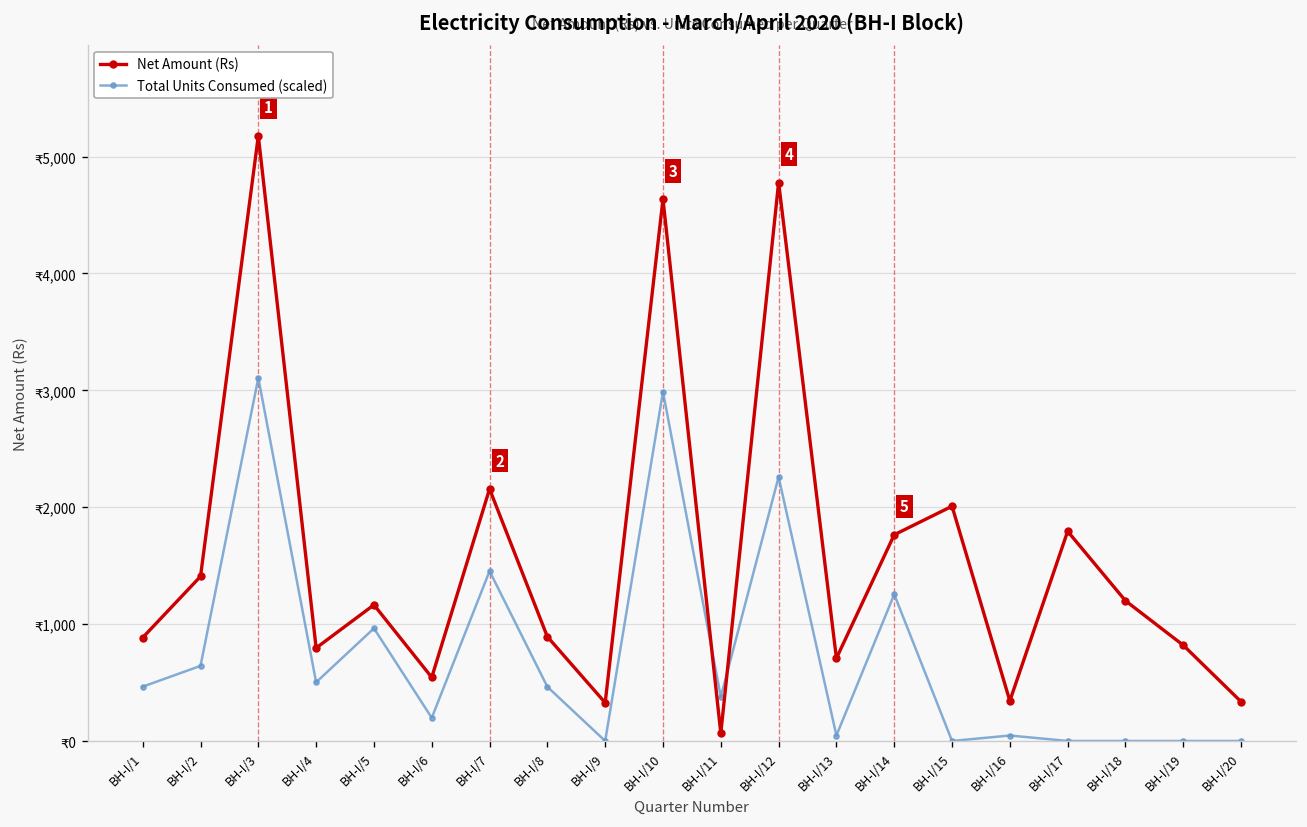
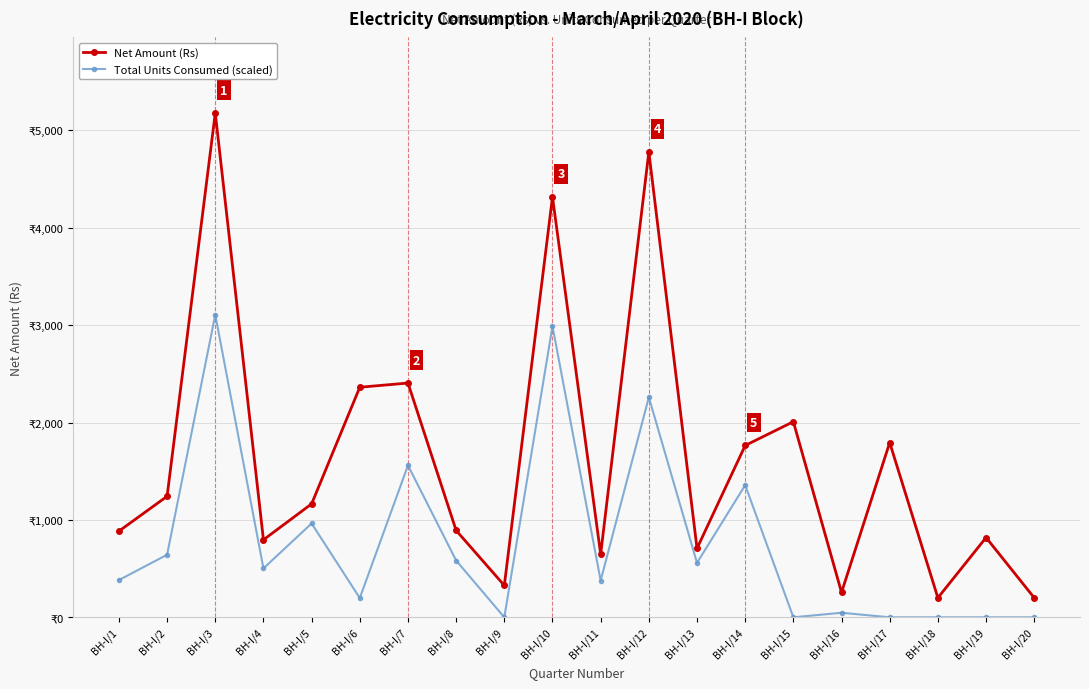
Total Units Consumed (scaled), BH-I/1: ₹500 -> ₹400
Net Amount (Rs), BH-I/2: ₹1,400 -> ₹1,200
Net Amount (Rs), BH-I/6: ₹500 -> ₹2,400
Net Amount (Rs), BH-I/7: ₹2,200 -> ₹2,400
Total Units Consumed (scaled), BH-I/7: ₹1,500 -> ₹1,600
Total Units Consumed (scaled), BH-I/8: ₹500 -> ₹600
Net Amount (Rs), BH-I/10: ₹4,600 -> ₹4,300
Net Amount (Rs), BH-I/11: ₹100 -> ₹600
Total Units Consumed (scaled), BH-I/13: ₹0 -> ₹600
Total Units Consumed (scaled), BH-I/14: ₹1,300 -> ₹1,400
Net Amount (Rs), BH-I/16: ₹340 -> ₹260
Net Amount (Rs), BH-I/18: ₹1,200 -> ₹200
Net Amount (Rs), BH-I/20: ₹300 -> ₹200
